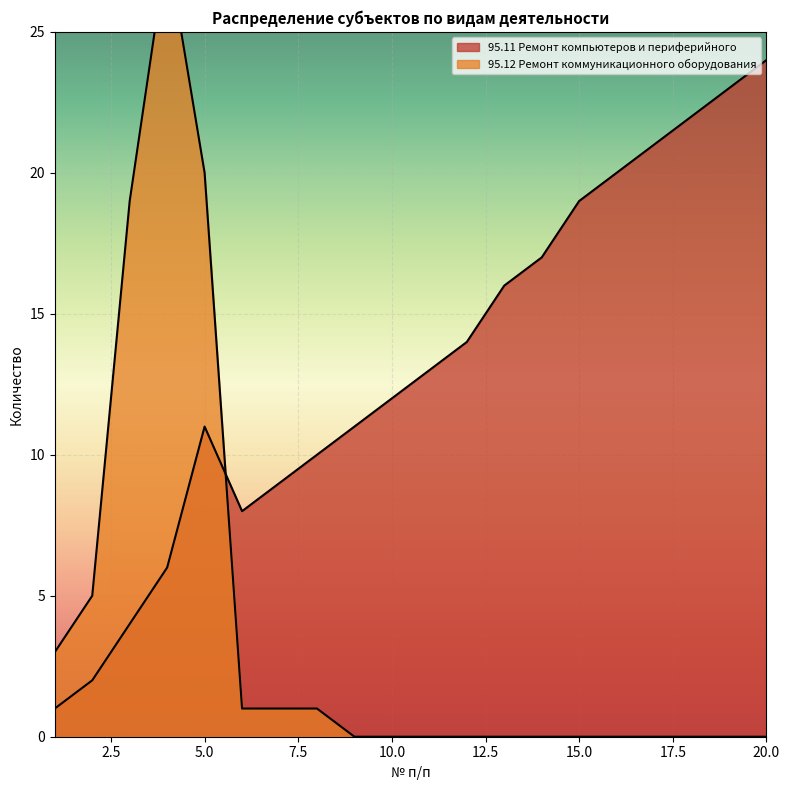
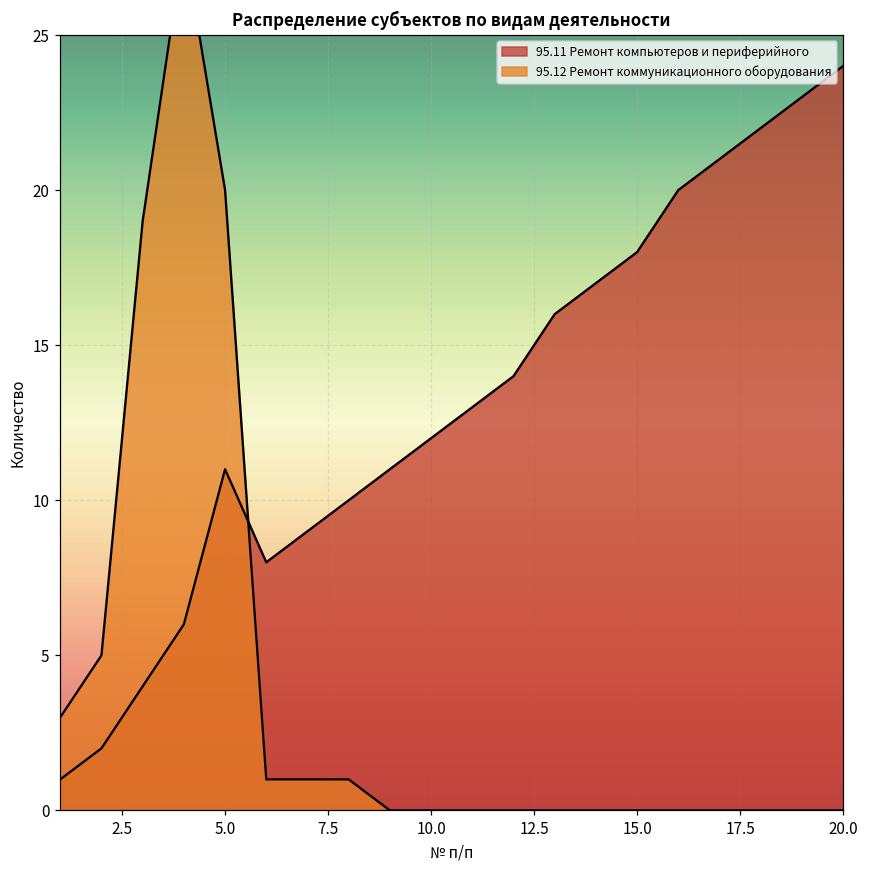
95.11 Ремонт компьютеров и периферийного, 15.0: 19 -> 18
